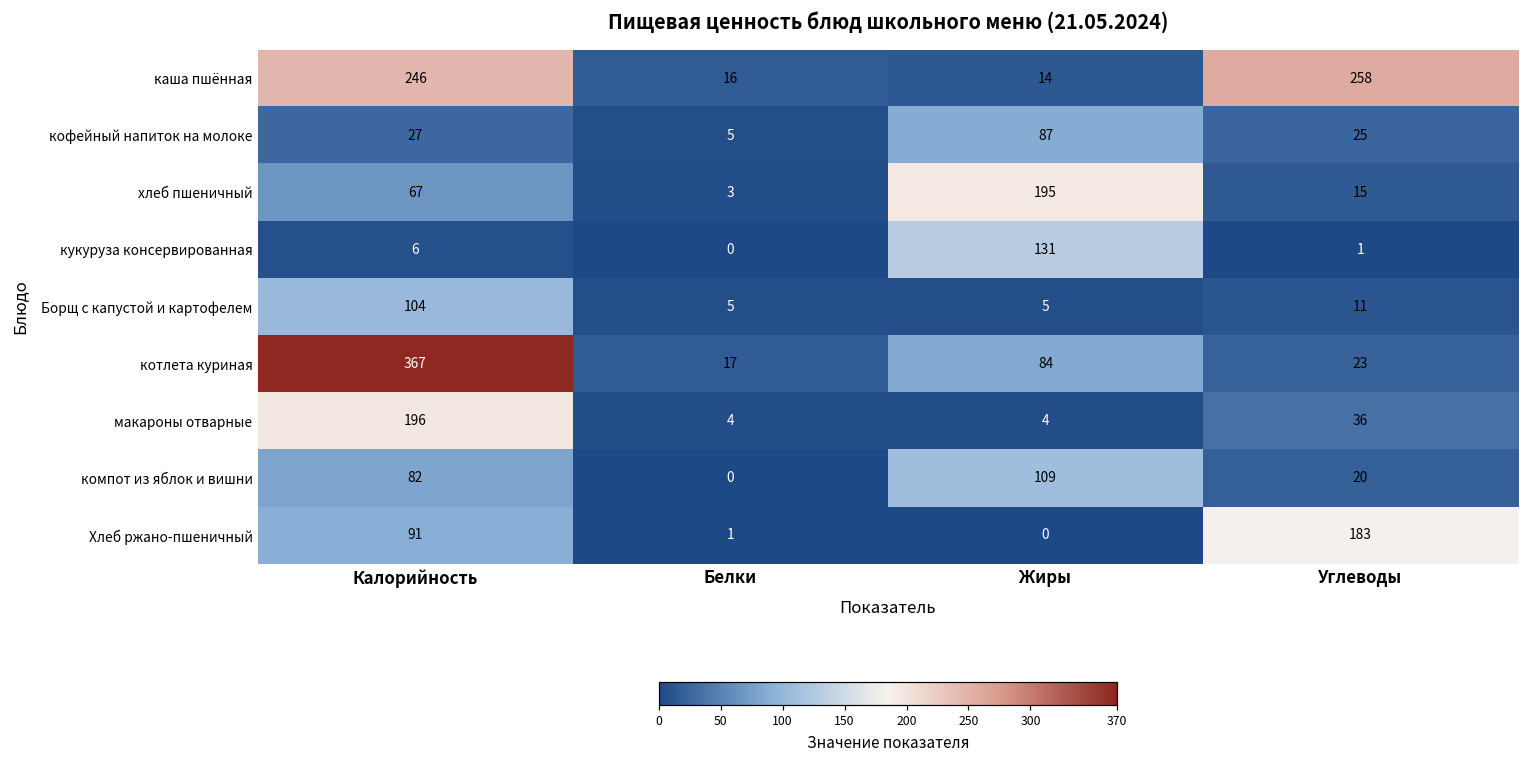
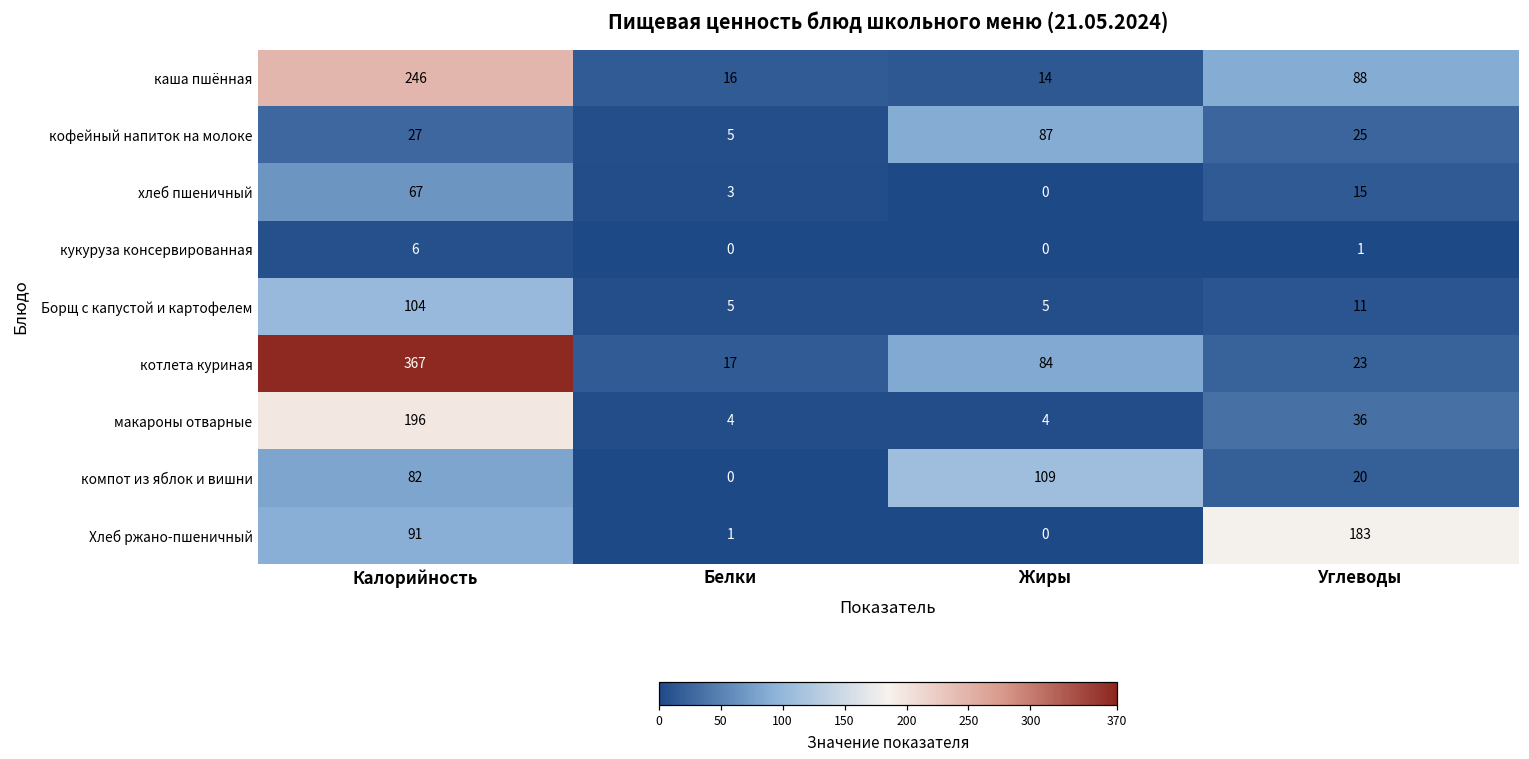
каша пшённая, Углеводы: 258 -> 88
хлеб пшеничный, Жиры: 195 -> 0
кукуруза консервированная, Жиры: 131 -> 0
